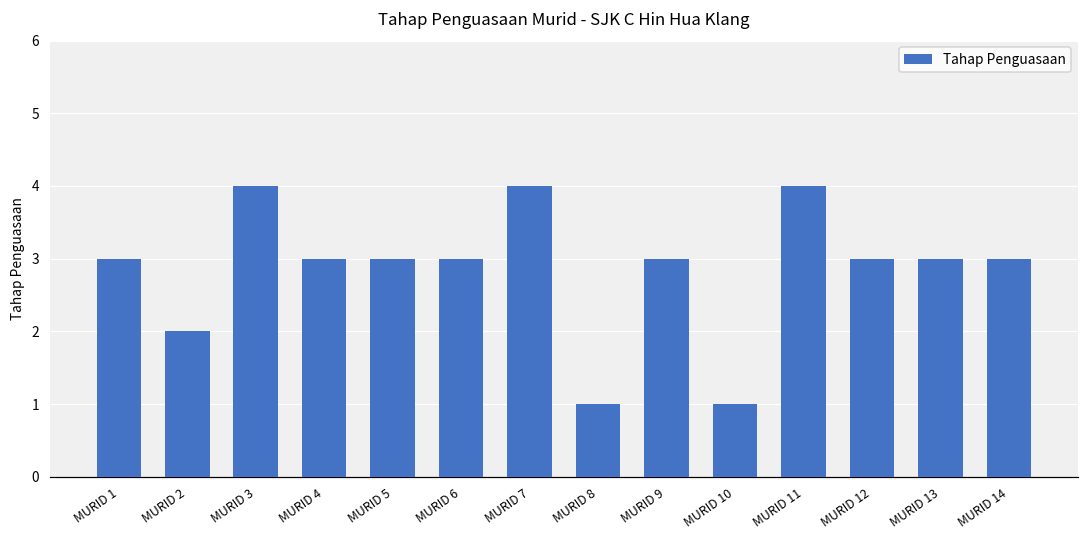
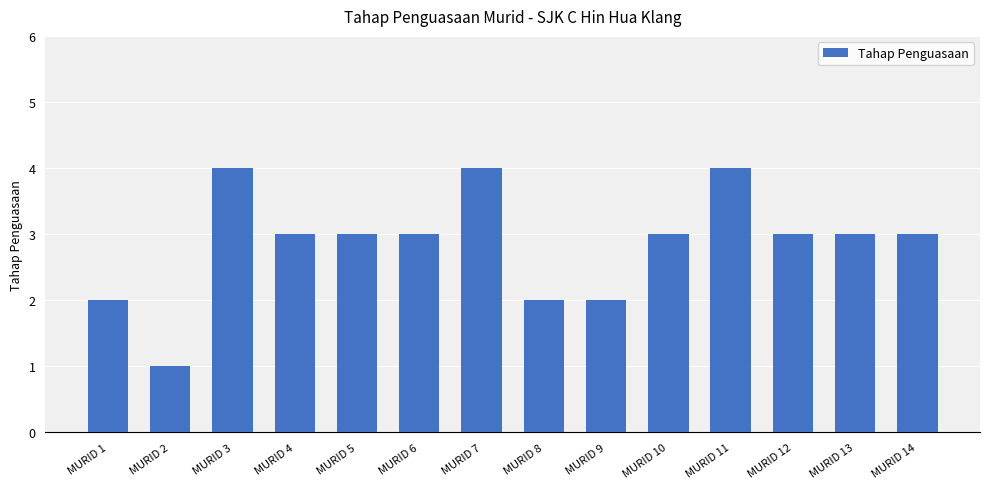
MURID 1: 3 -> 2
MURID 2: 2 -> 1
MURID 8: 1 -> 2
MURID 9: 3 -> 2
MURID 10: 1 -> 3
